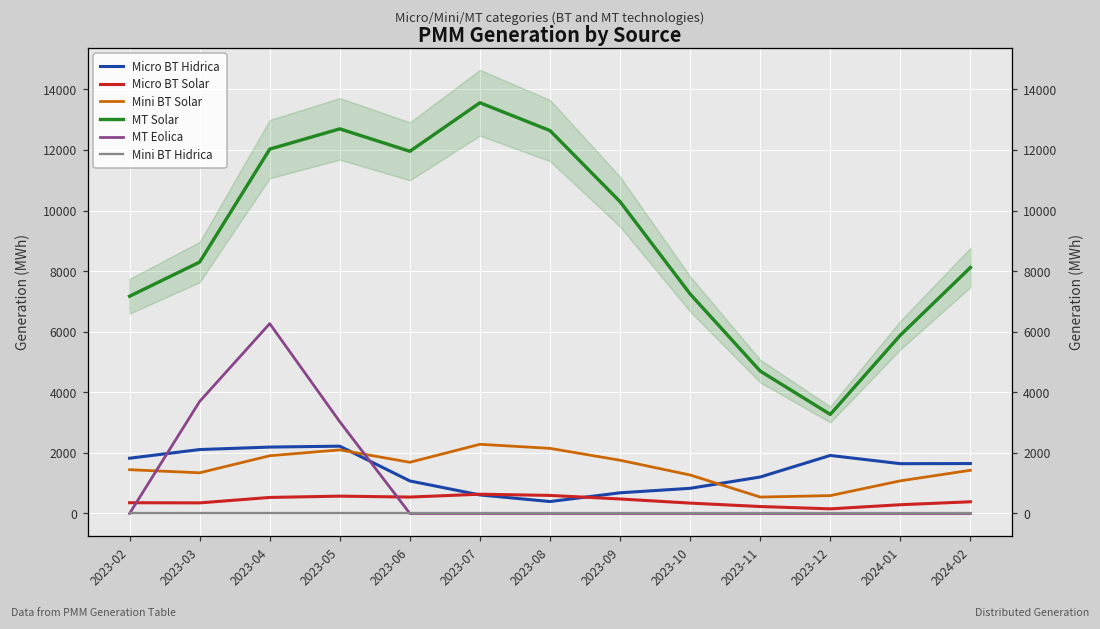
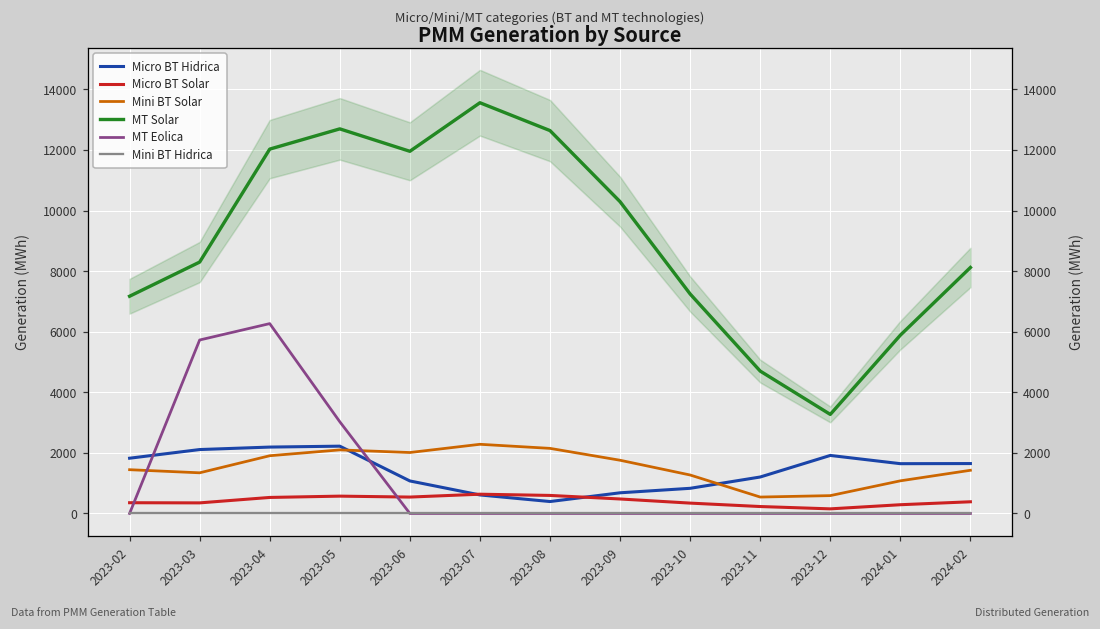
MT Eolica, 2023-03: 3700 -> 5700
Mini BT Solar, 2023-06: 1700 -> 2000
